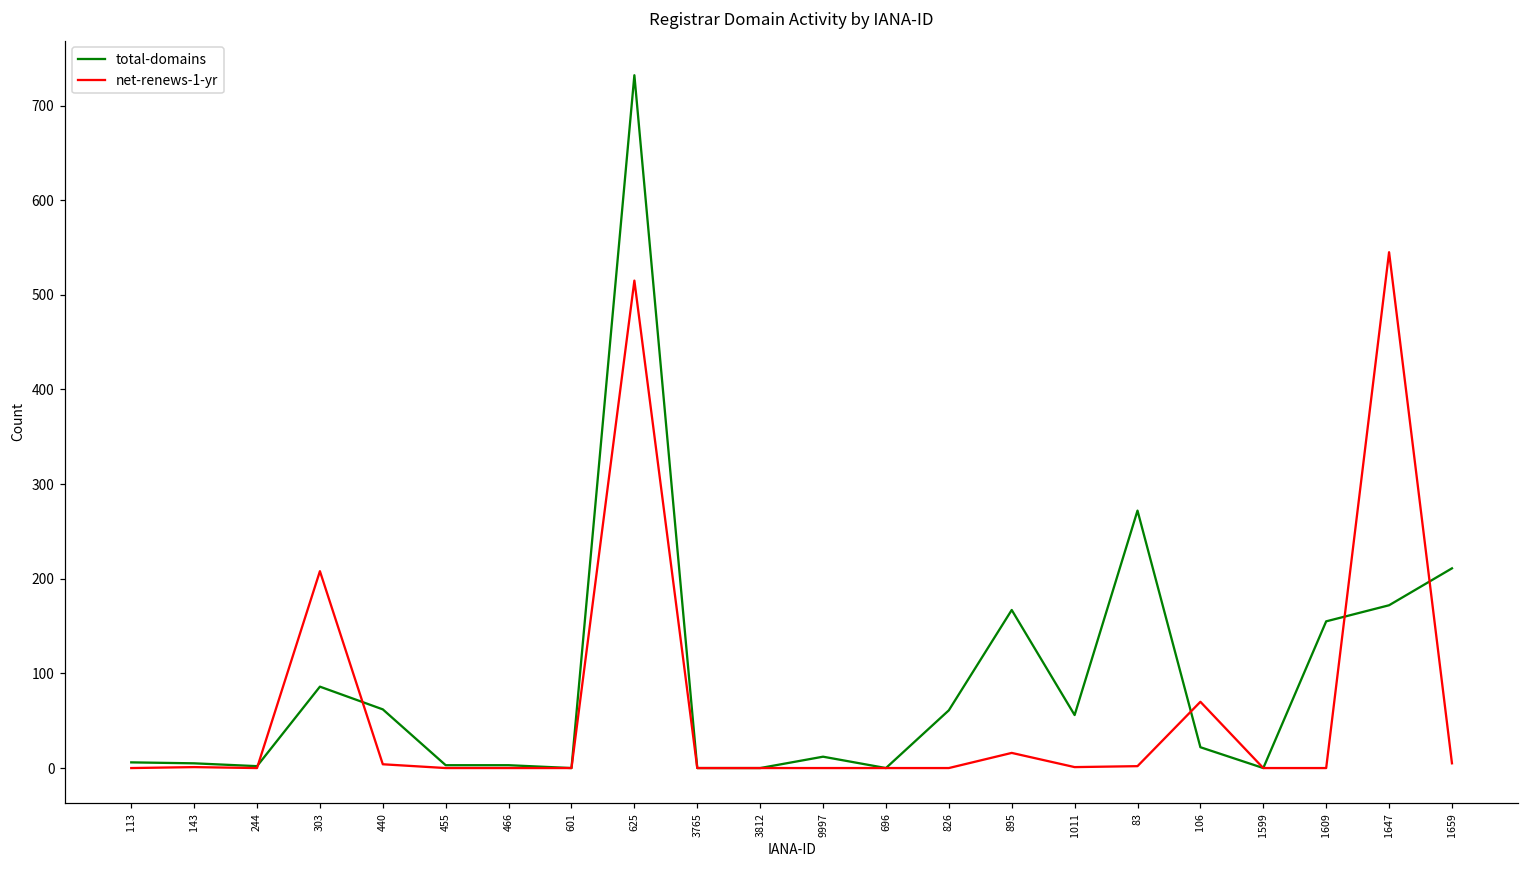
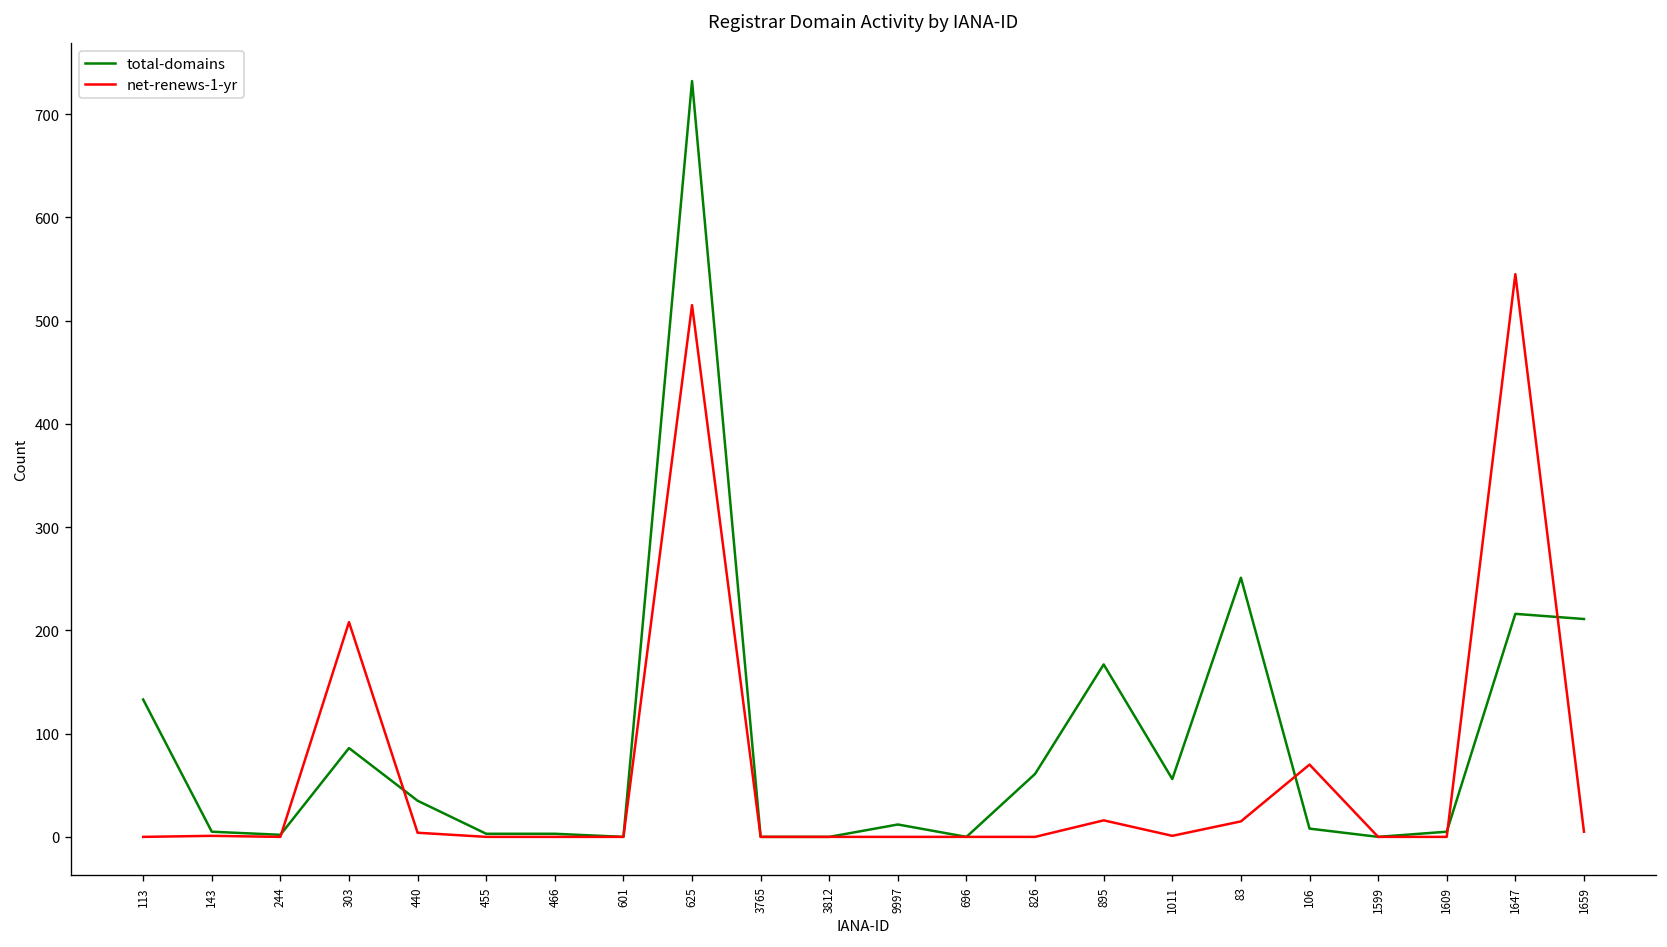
total-domains, 113: 10 -> 130
total-domains, 440: 60 -> 40
total-domains, 83: 270 -> 250
net-renews-1-yr, 83: 0 -> 20
total-domains, 106: 20 -> 10
total-domains, 1609: 160 -> 10
total-domains, 1647: 170 -> 220
